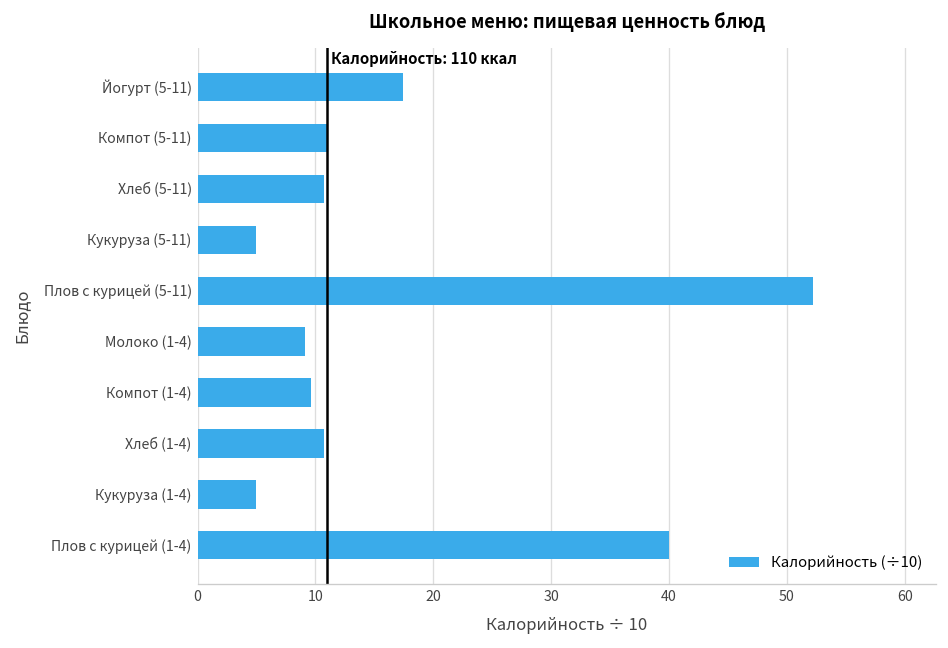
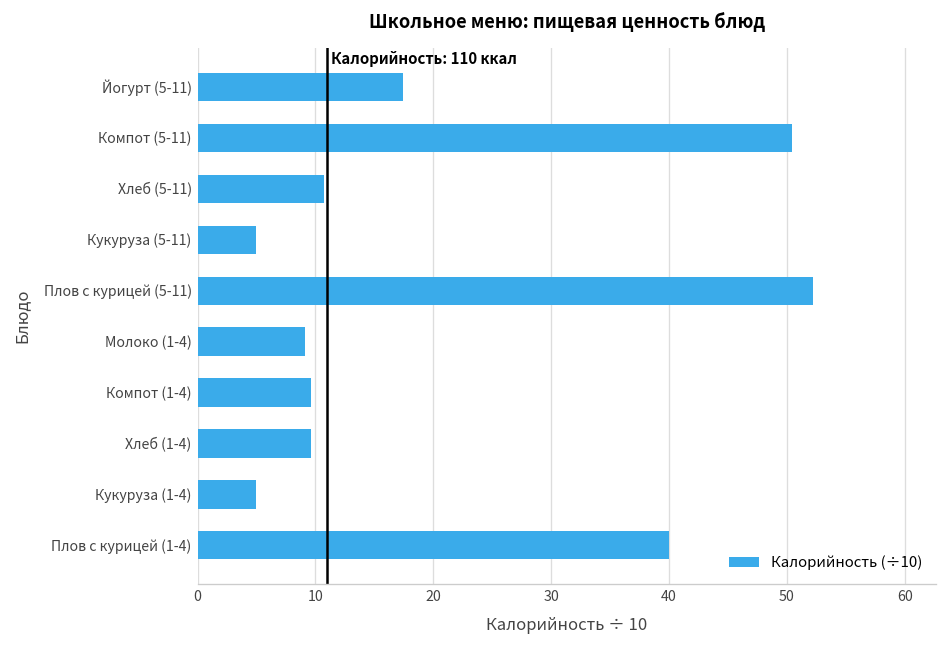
Компот (5-11): 11 -> 50
Хлеб (1-4): 11 -> 10
